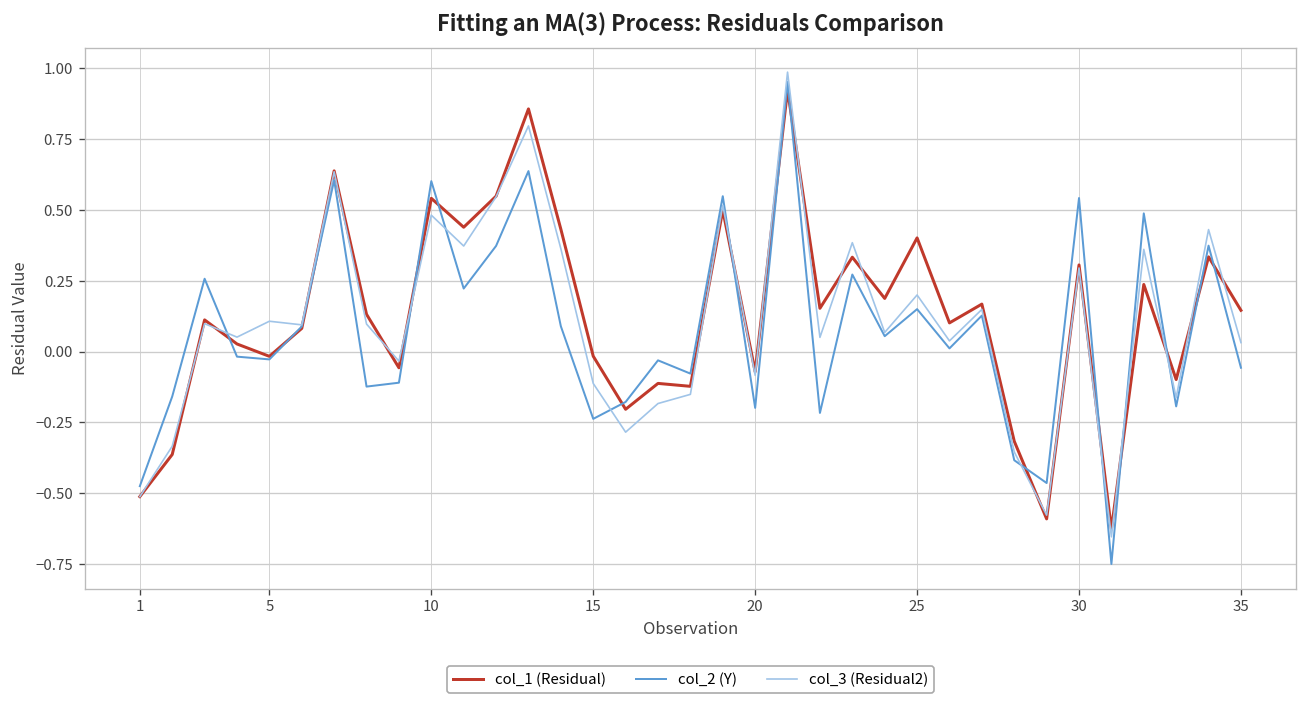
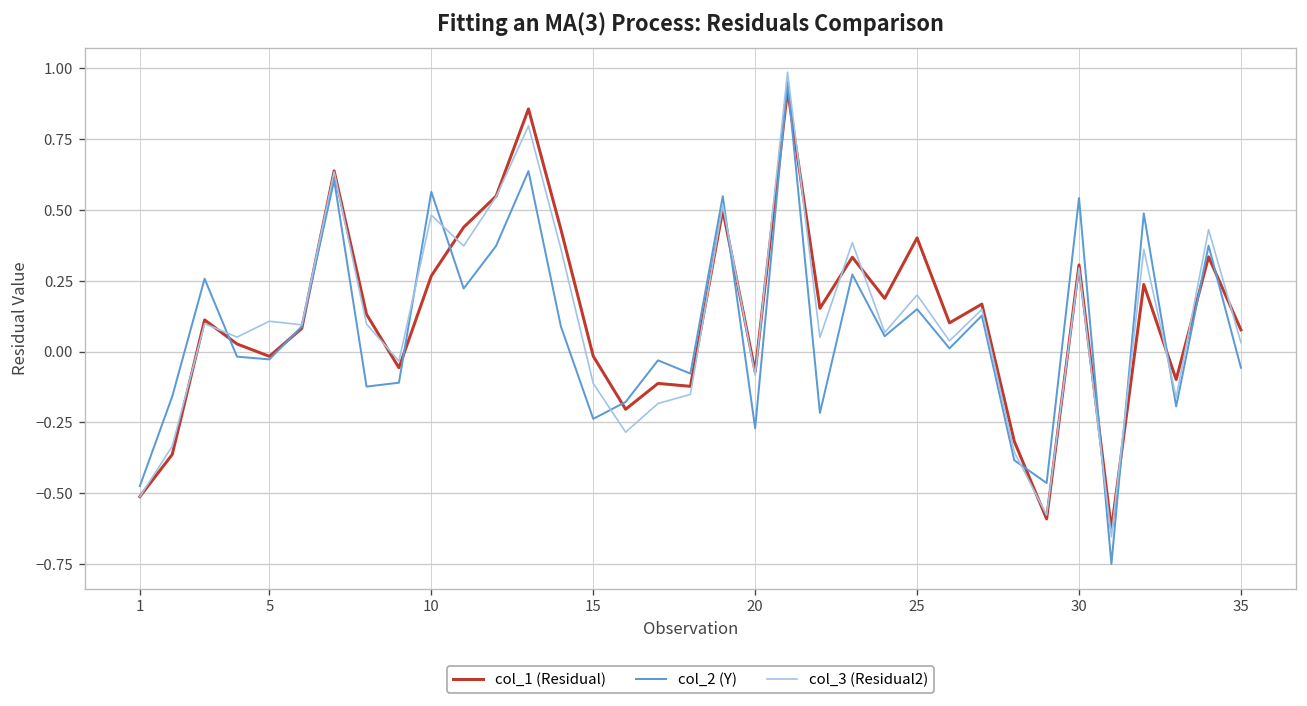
col_1 (Residual), 10: 0.54 -> 0.27
col_2 (Y), 10: 0.60 -> 0.56
col_2 (Y), 20: -0.20 -> -0.27
col_1 (Residual), 35: 0.15 -> 0.08
